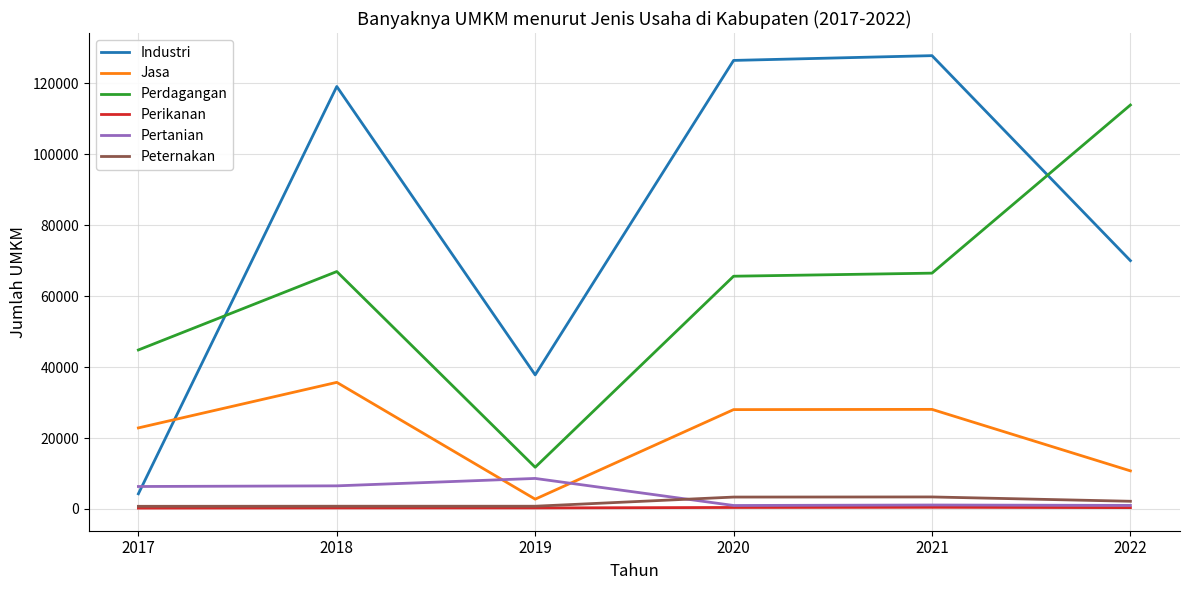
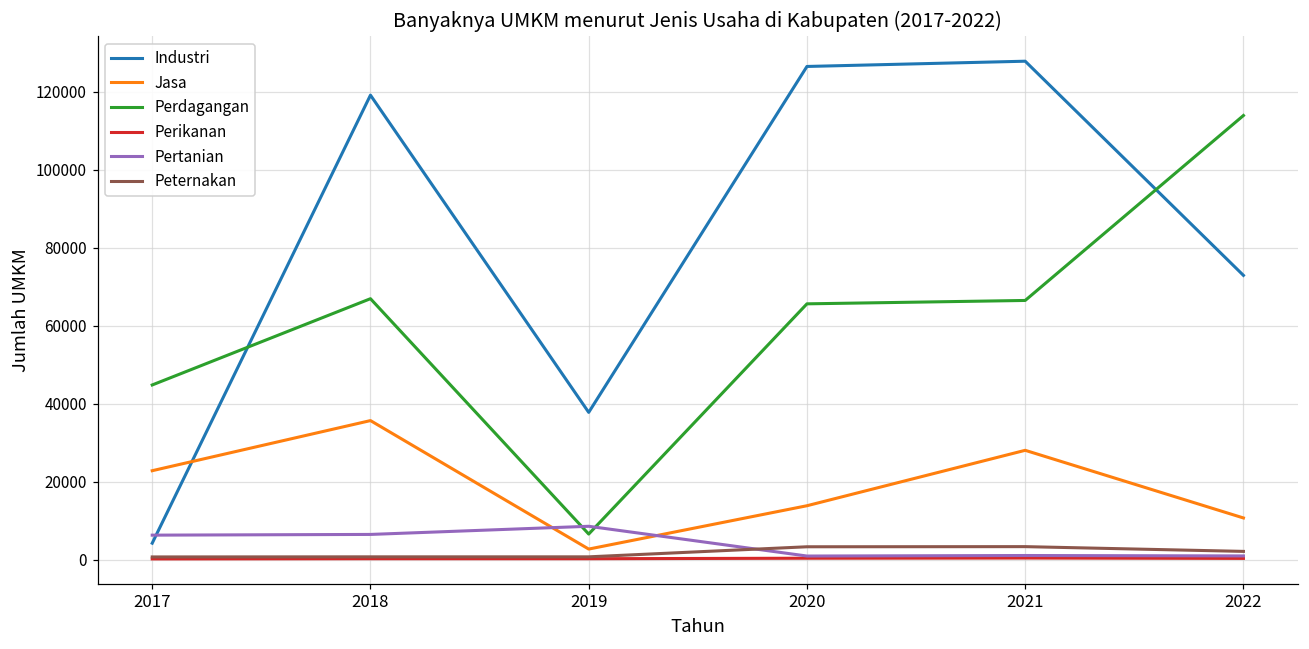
Perdagangan, 2019: 12000 -> 7000
Jasa, 2020: 28000 -> 14000
Industri, 2022: 70000 -> 73000
